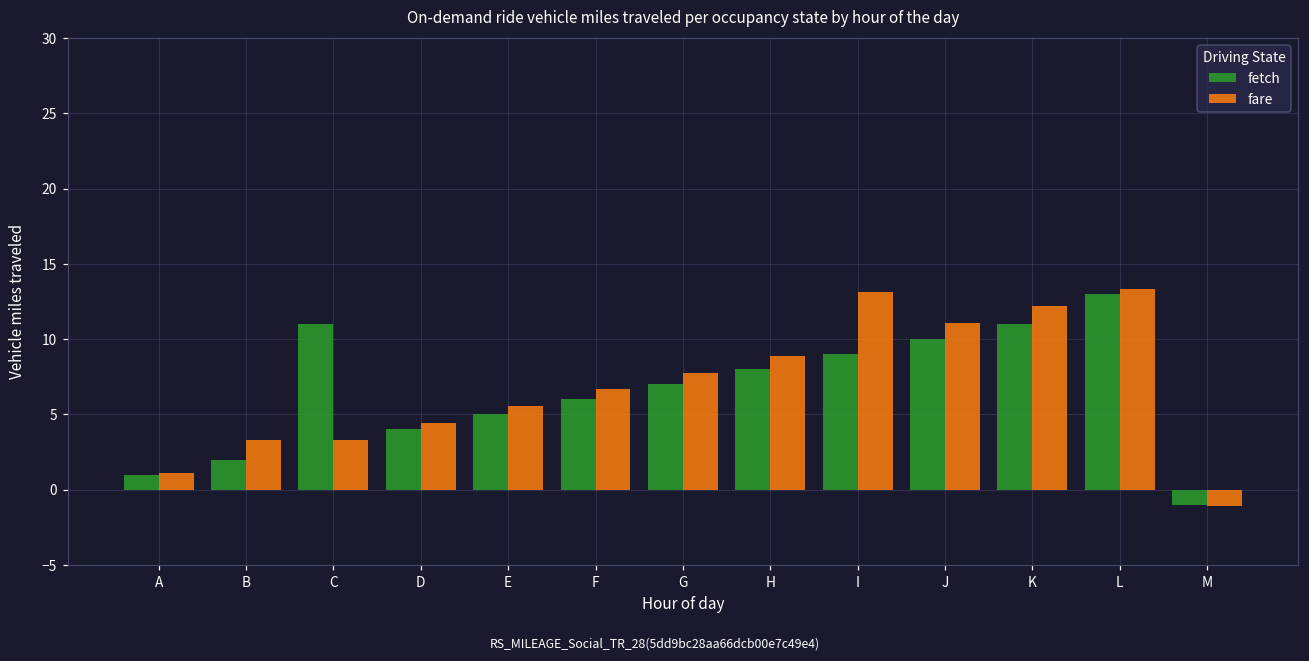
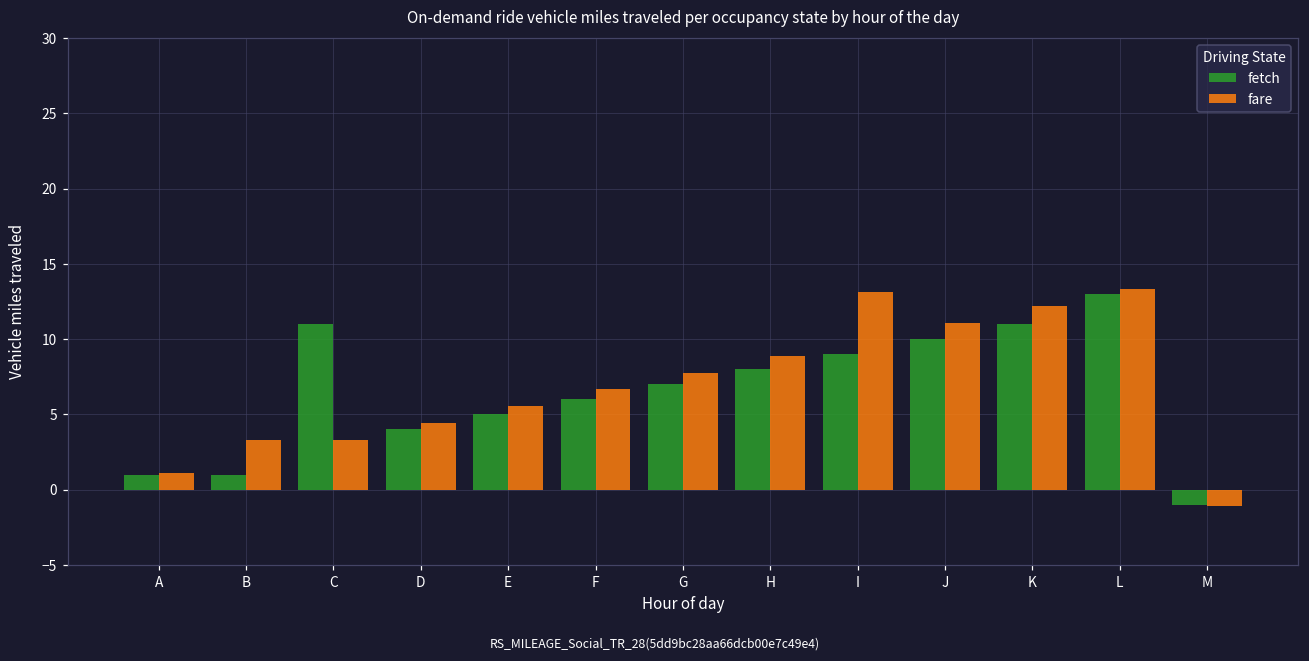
fetch, B: 2 -> 1
